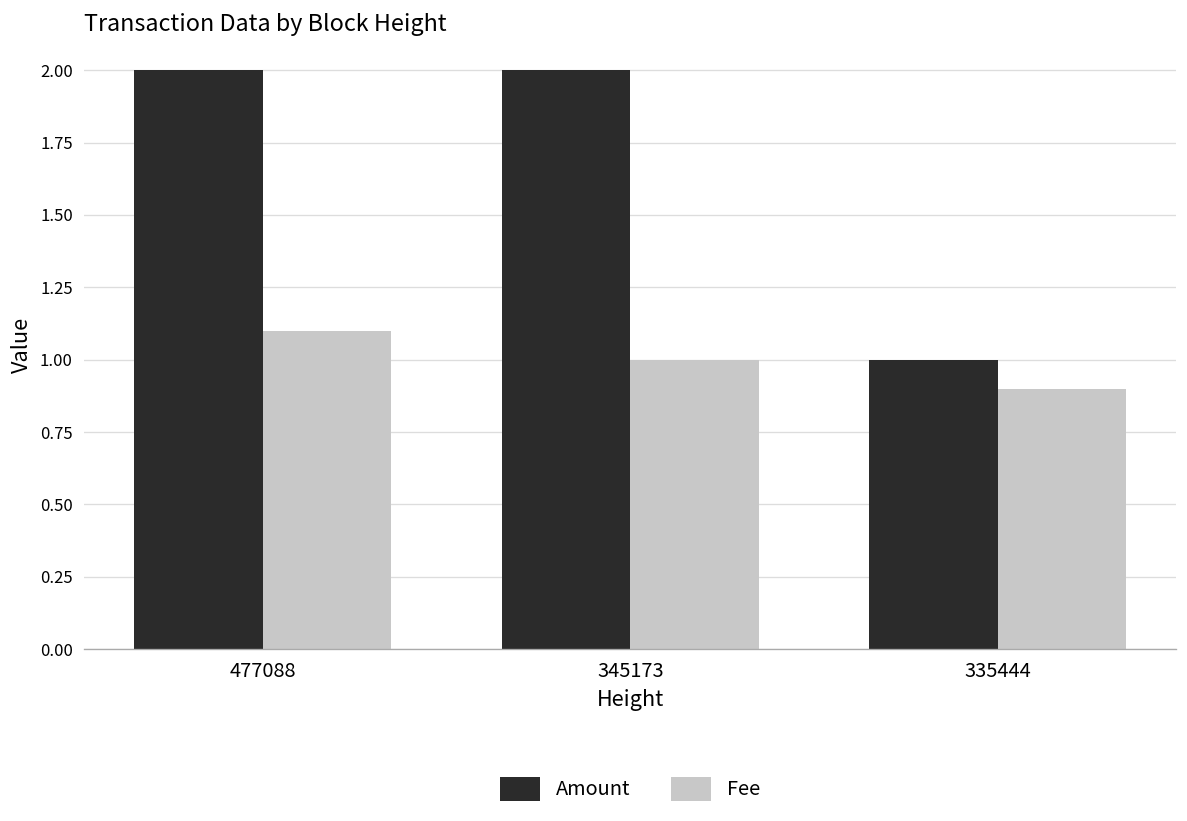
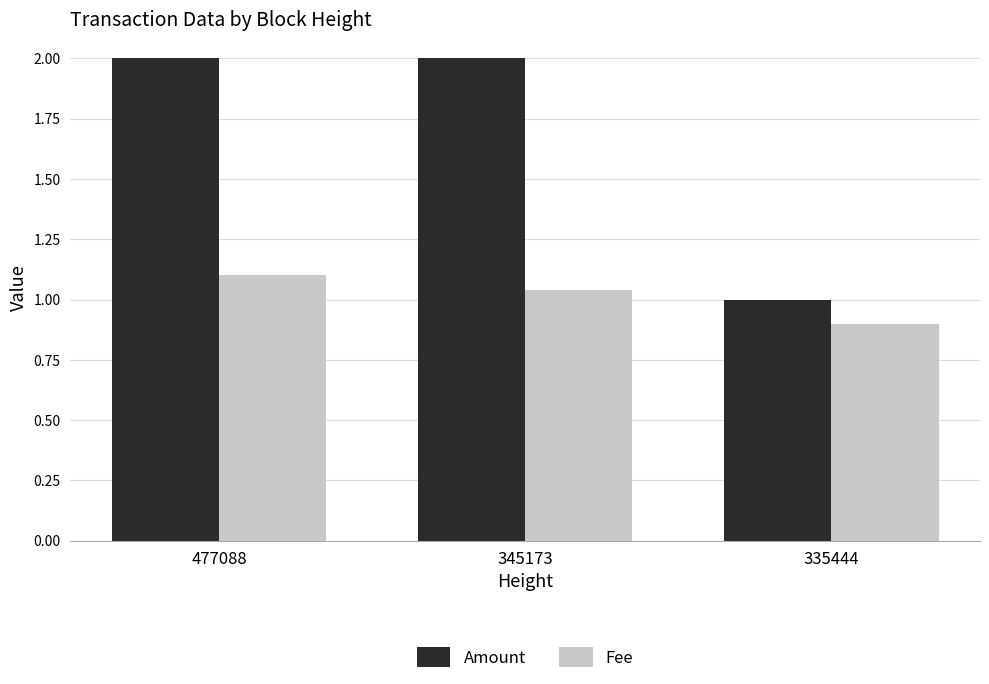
Fee, 345173: 1.00 -> 1.04
